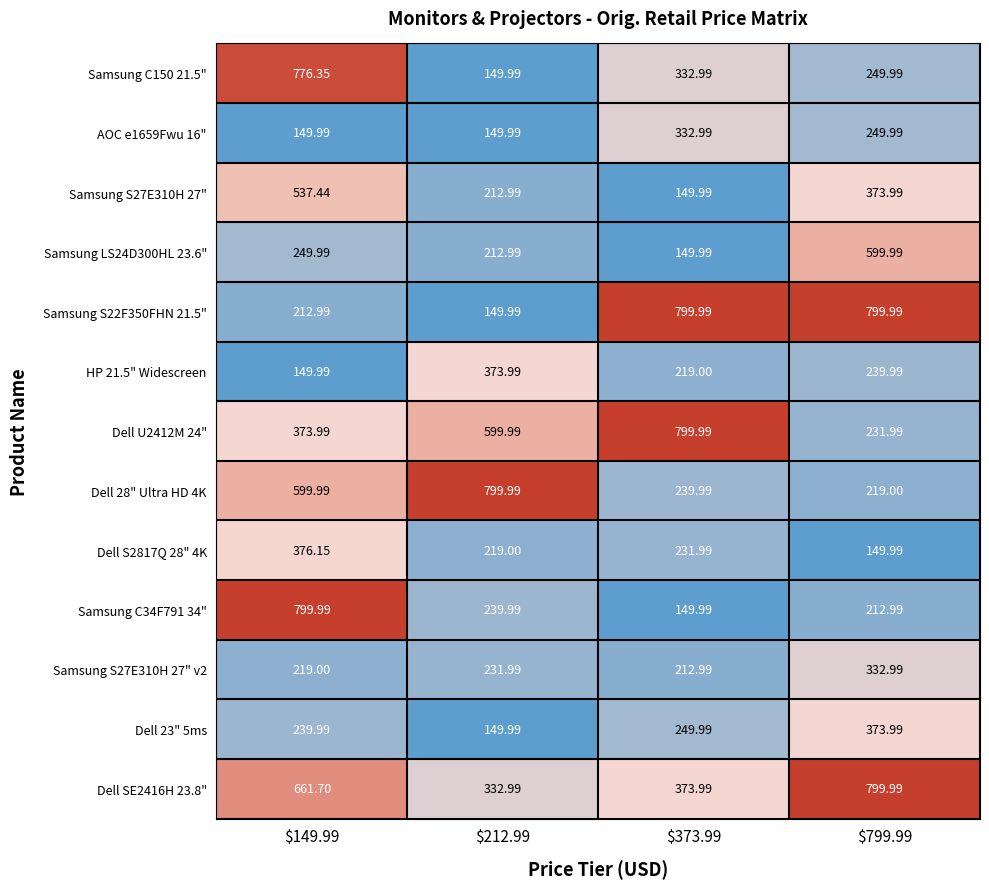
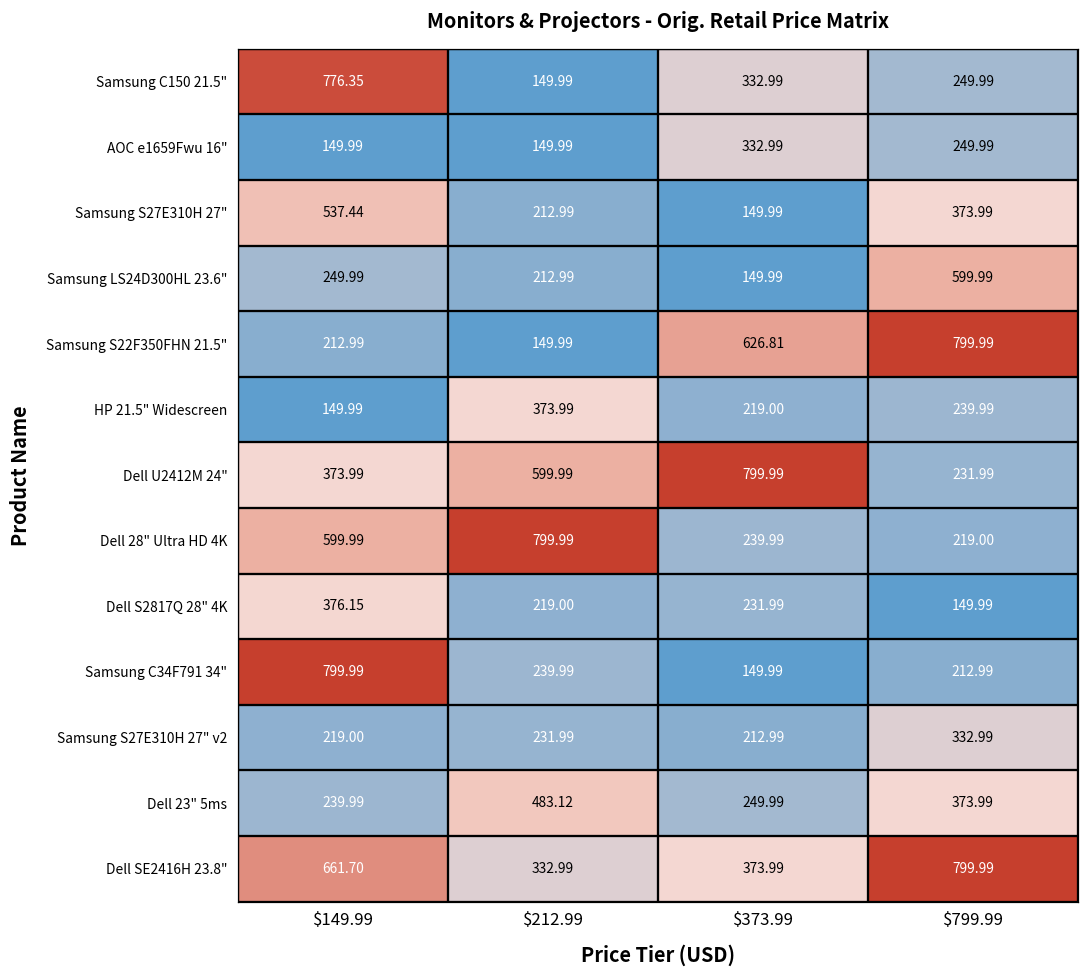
Samsung S22F350FHN 21.5", $373.99: 799.99 -> 626.81
Dell 23" 5ms, $212.99: 149.99 -> 483.12
